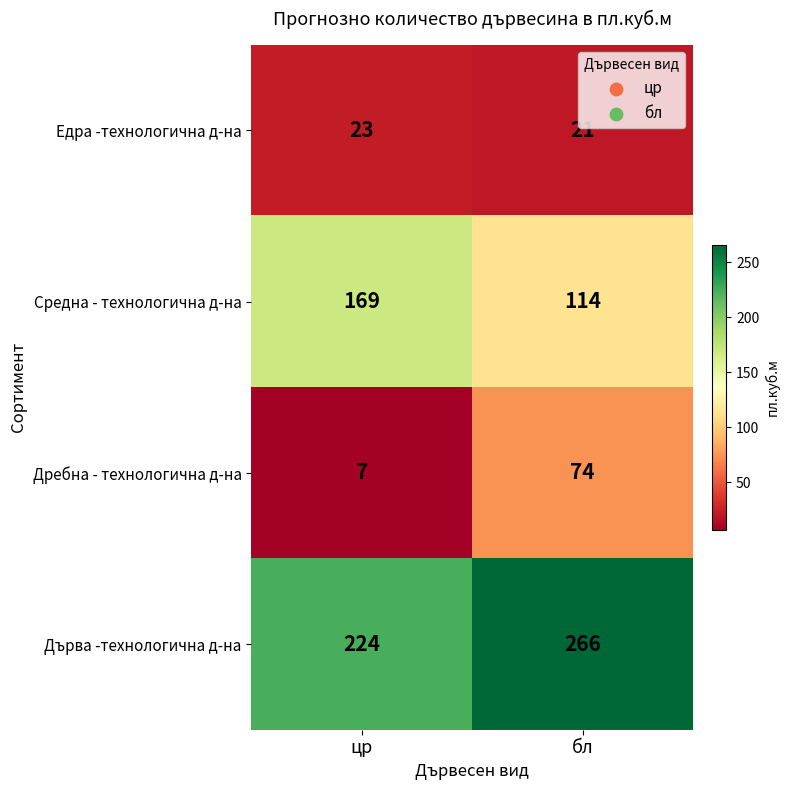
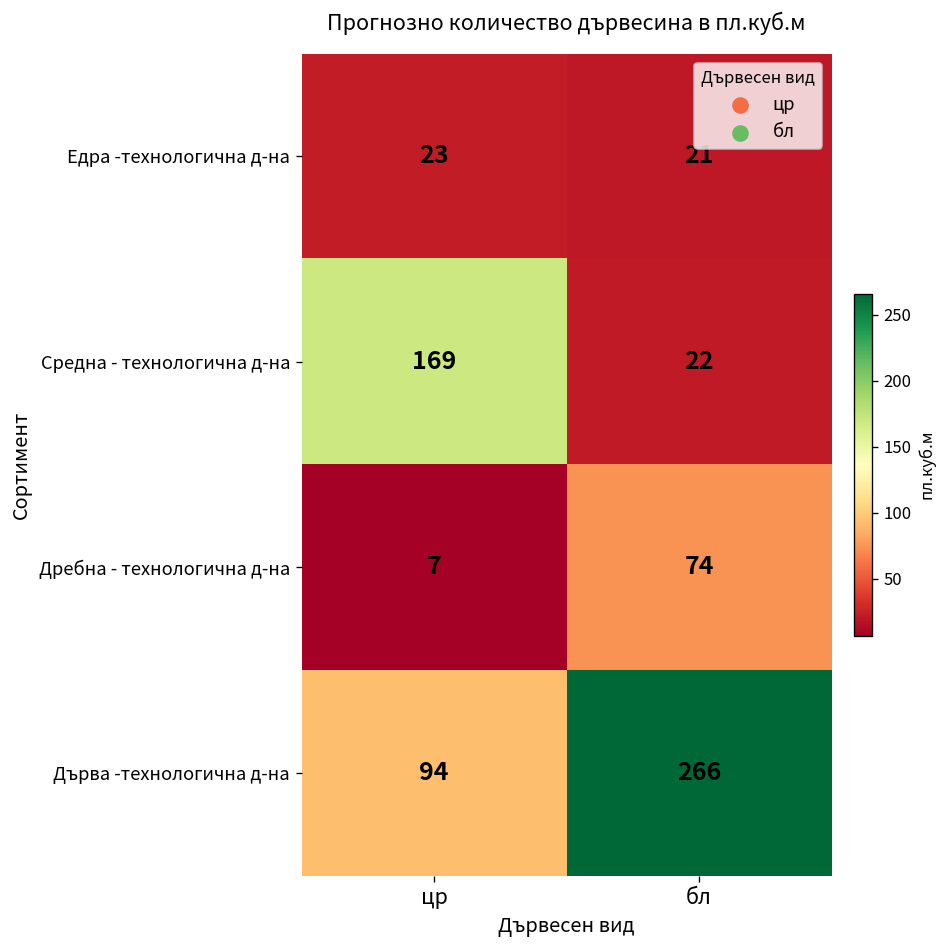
Средна - технологична д-на, бл: 114 -> 22
Дърва -технологична д-на, цр: 224 -> 94
